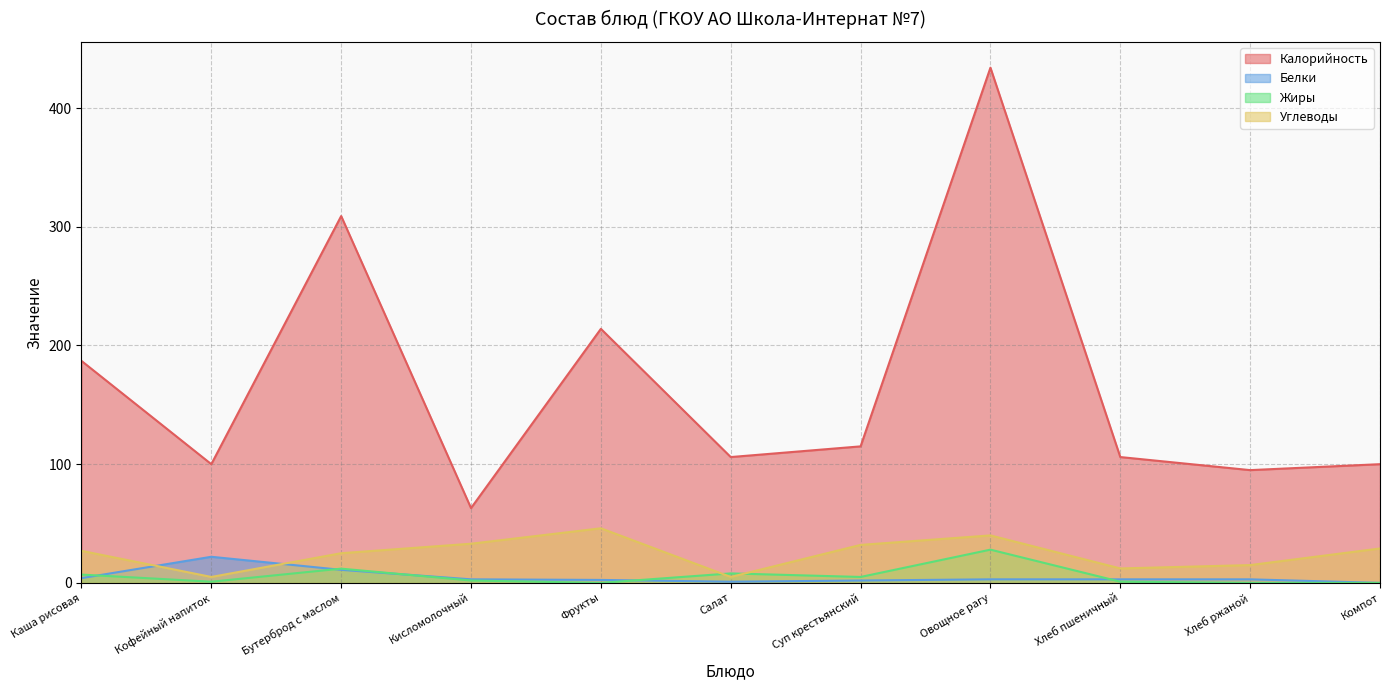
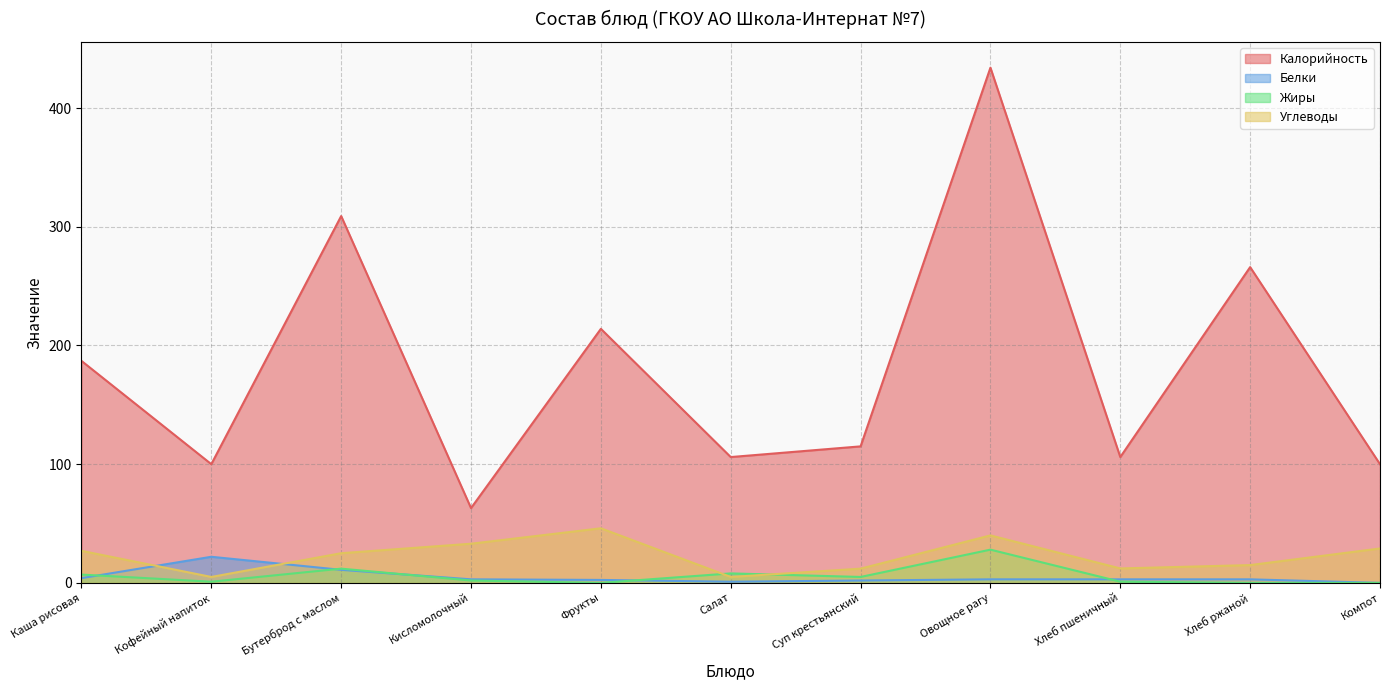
Углеводы, Суп крестьянский: 32 -> 12
Калорийность, Хлеб ржаной: 95 -> 266
